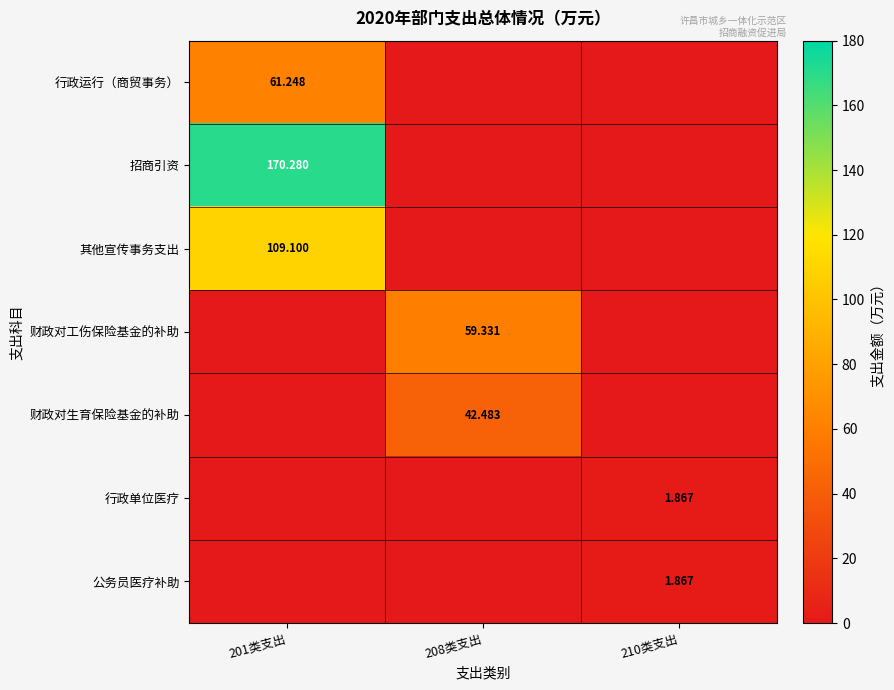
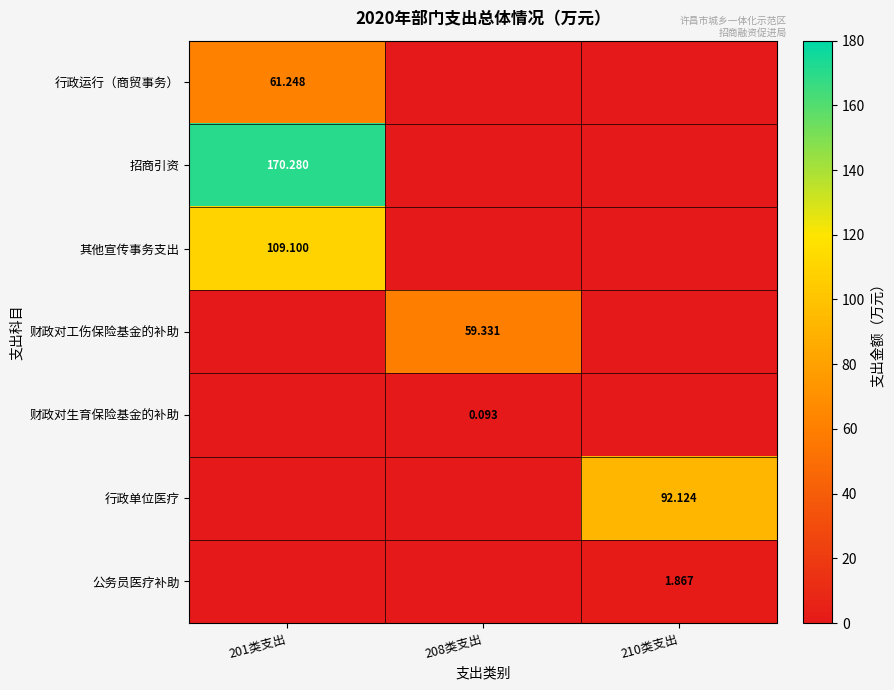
财政对生育保险基金的补助, 208类支出: 42.483 -> 0.093
行政单位医疗, 210类支出: 1.867 -> 92.124
